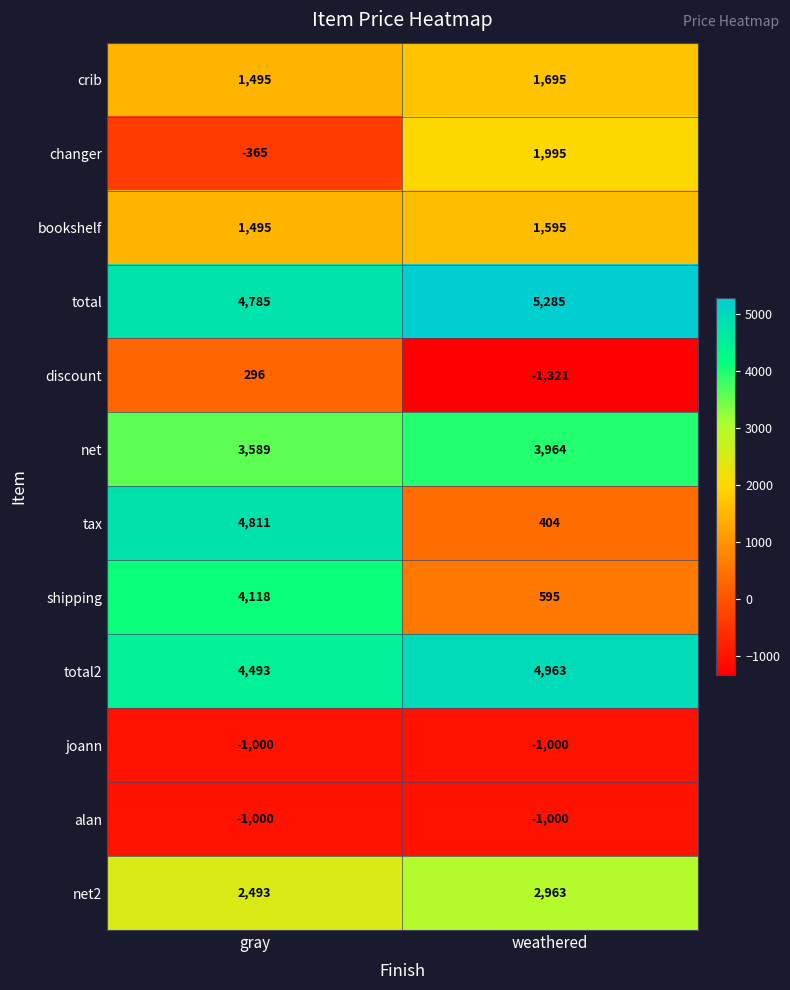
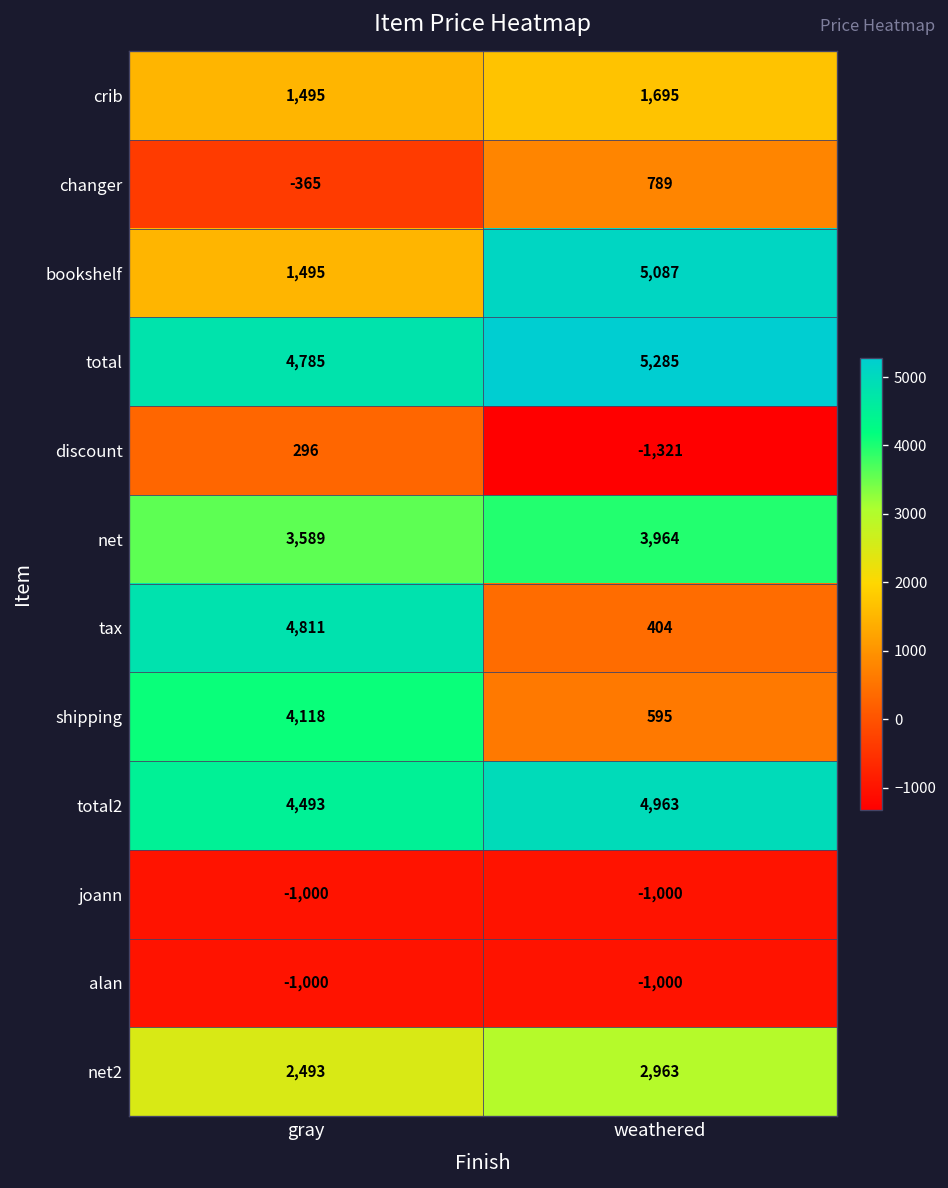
changer, weathered: 1,995 -> 789
bookshelf, weathered: 1,595 -> 5,087
